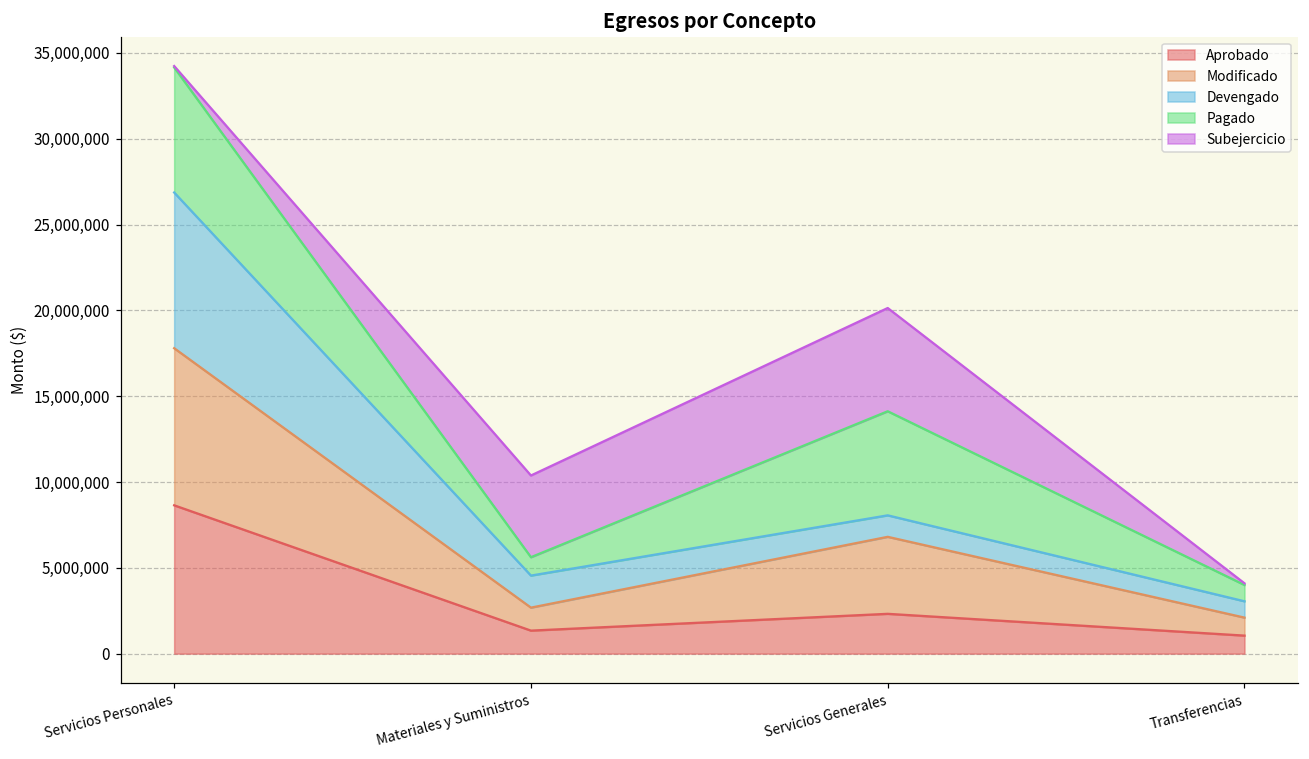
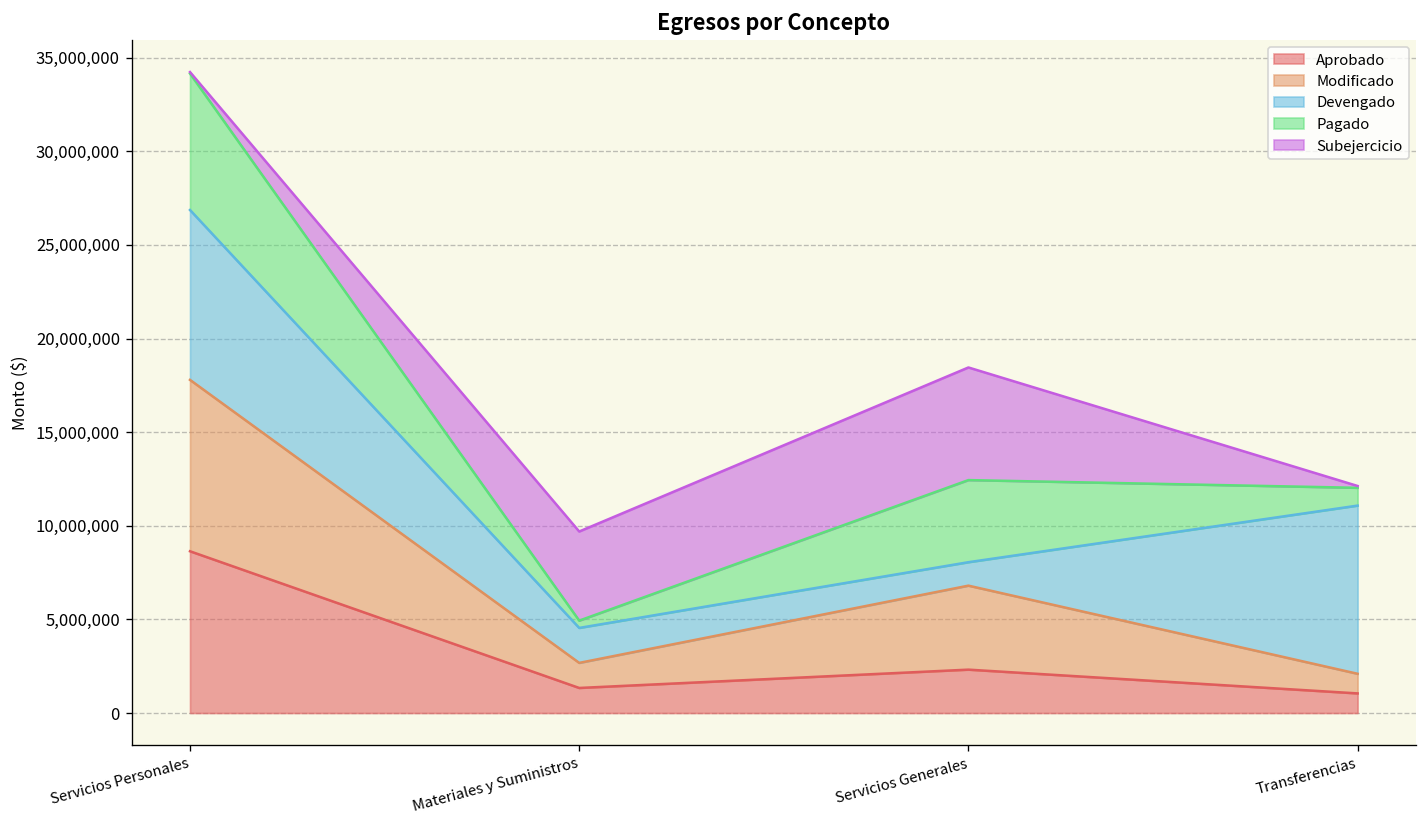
Pagado, Materiales y Suministros: 1,100,000 -> 400,000
Pagado, Servicios Generales: 6,100,000 -> 4,400,000
Devengado, Transferencias: 1,000,000 -> 9,000,000
